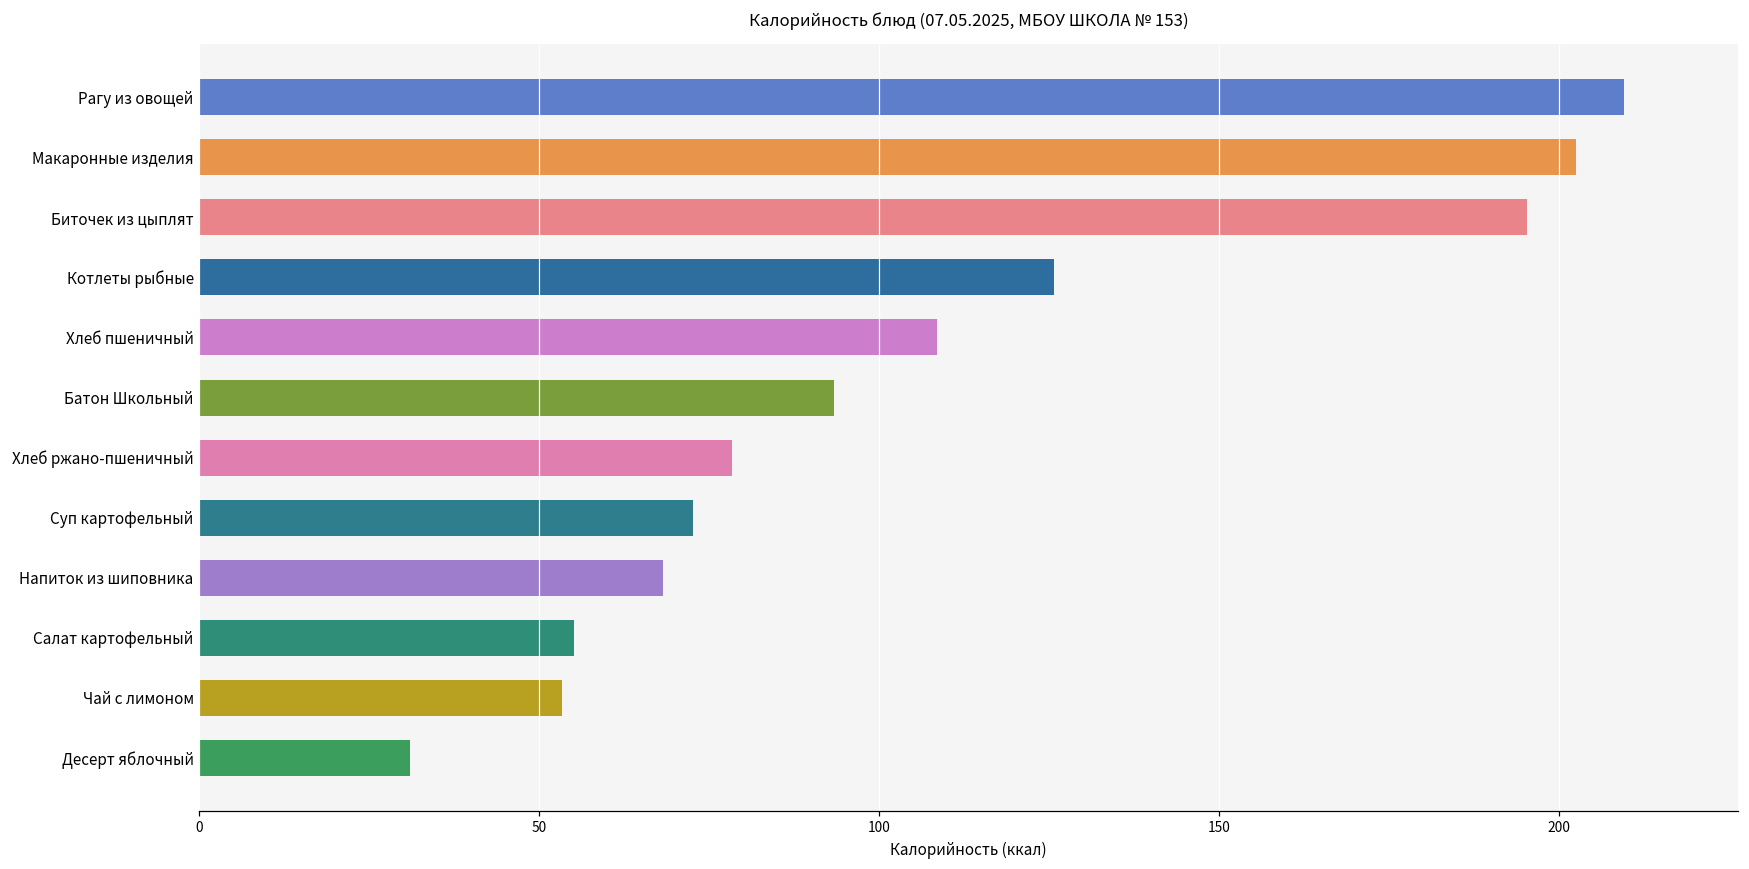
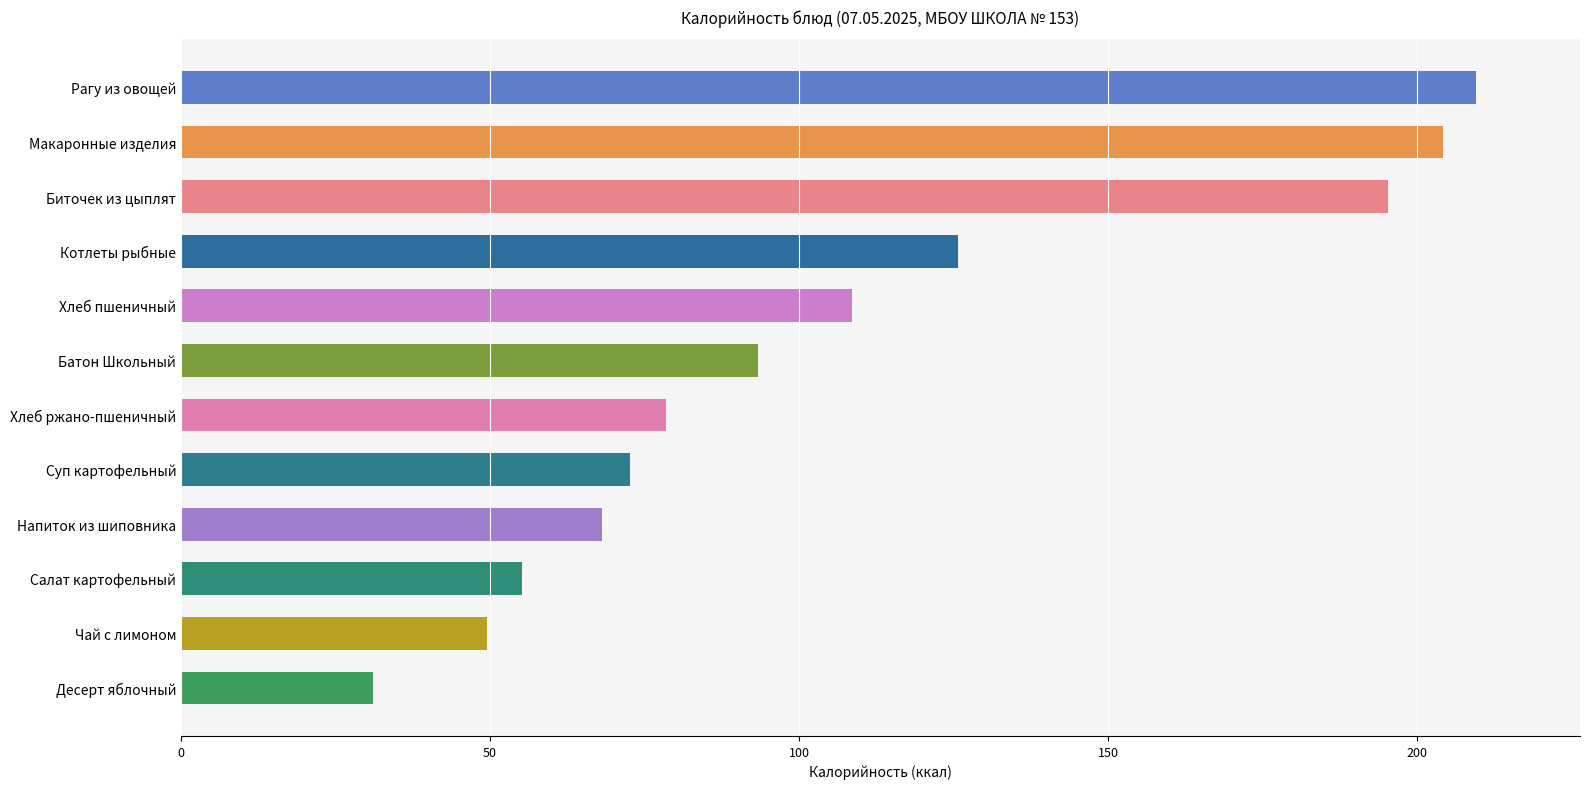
Макаронные изделия: 203 -> 204
Чай с лимоном: 53 -> 50
